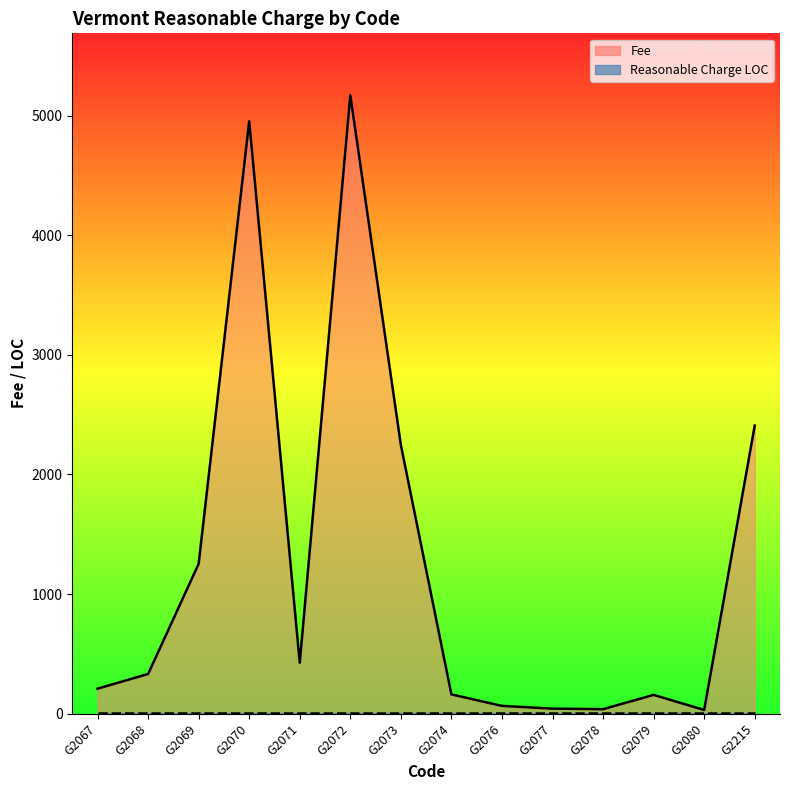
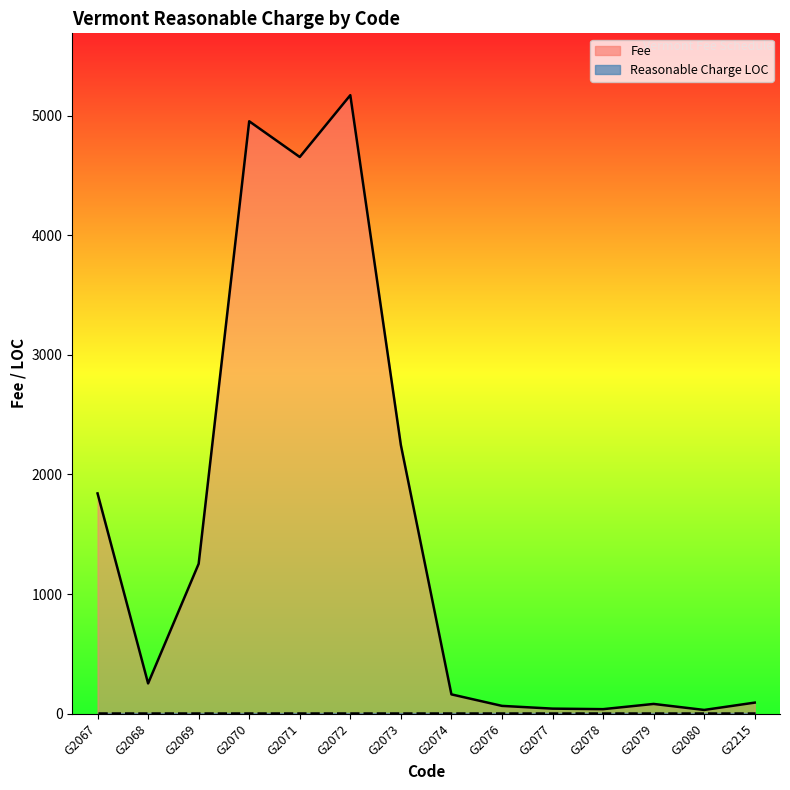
Fee, G2067: 210 -> 1840
Fee, G2068: 330 -> 250
Fee, G2071: 430 -> 4650
Fee, G2079: 160 -> 80
Fee, G2215: 2410 -> 90
